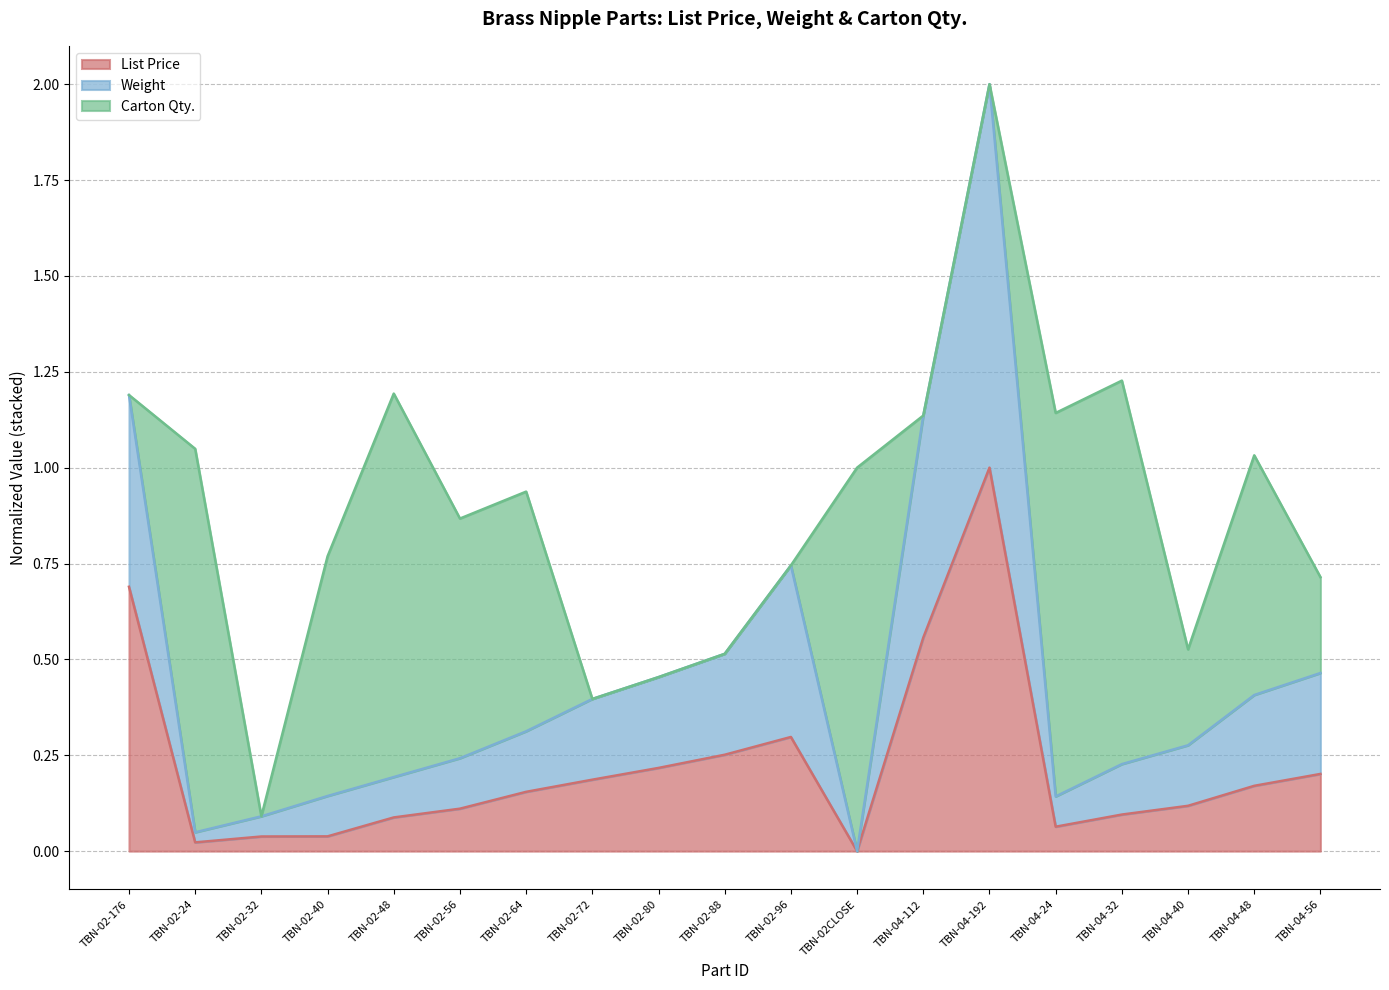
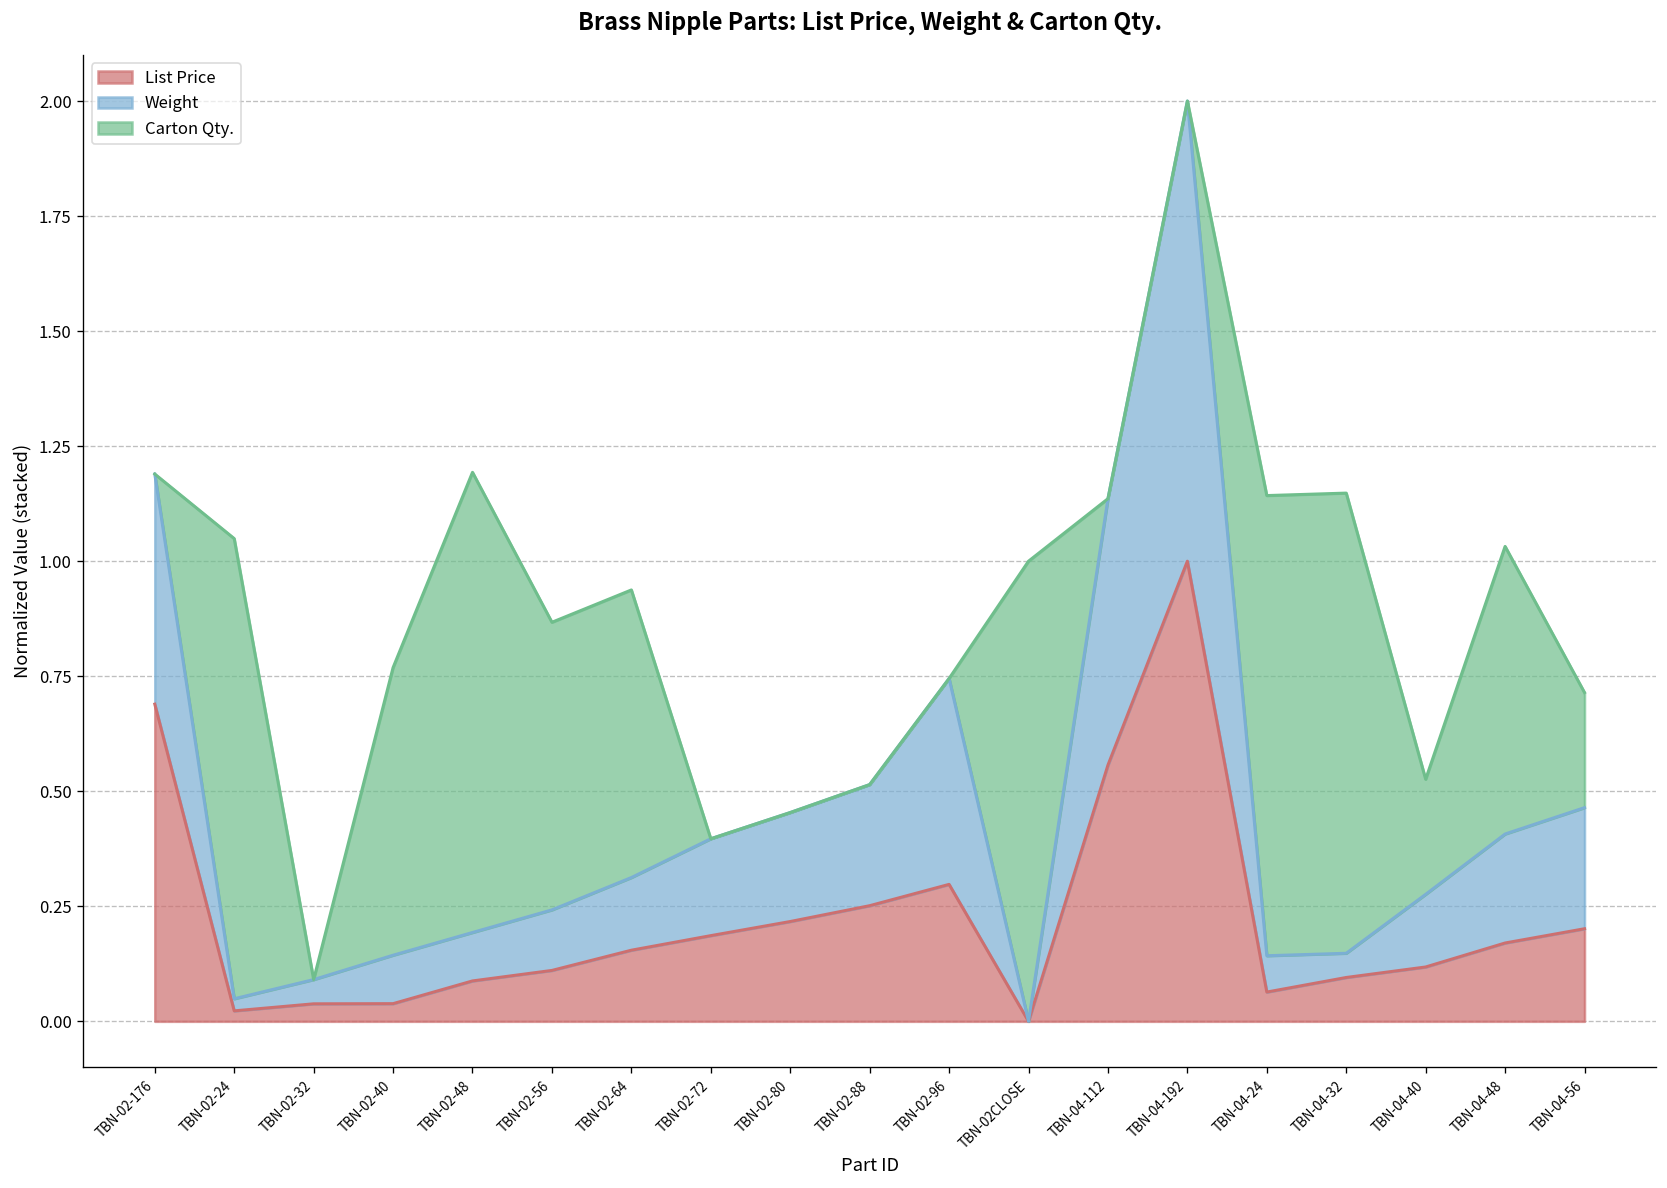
Weight, TBN-04-32: 0.13 -> 0.05
